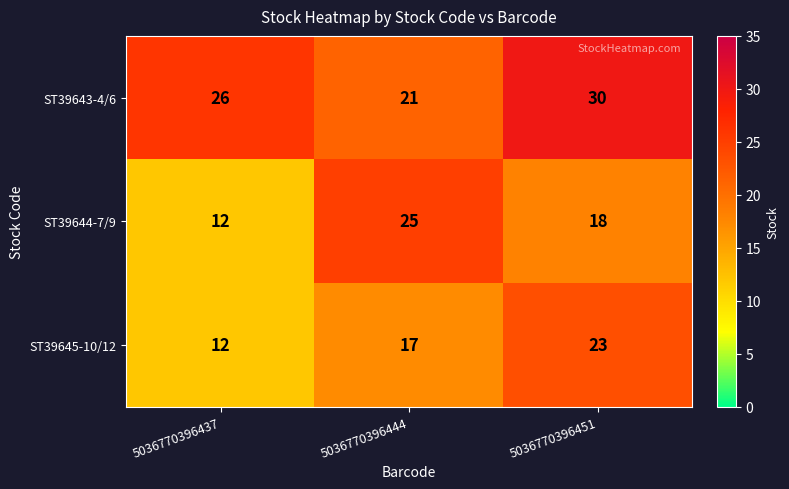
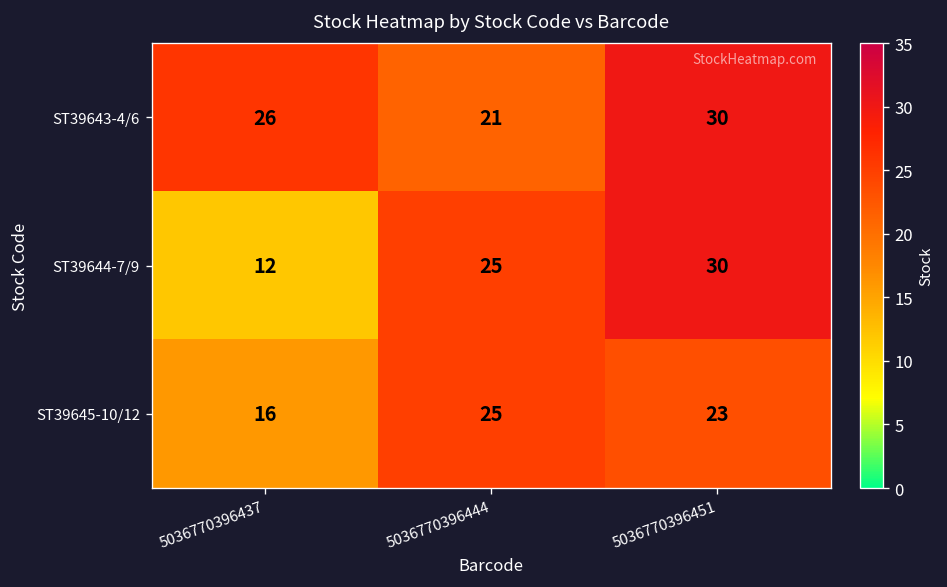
ST39644-7/9, 5036770396451: 18 -> 30
ST39645-10/12, 5036770396437: 12 -> 16
ST39645-10/12, 5036770396444: 17 -> 25
